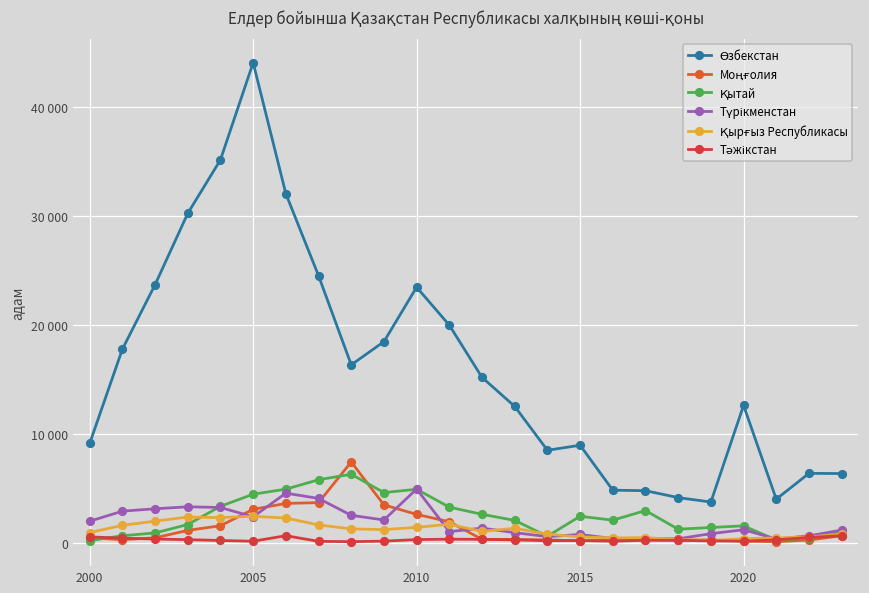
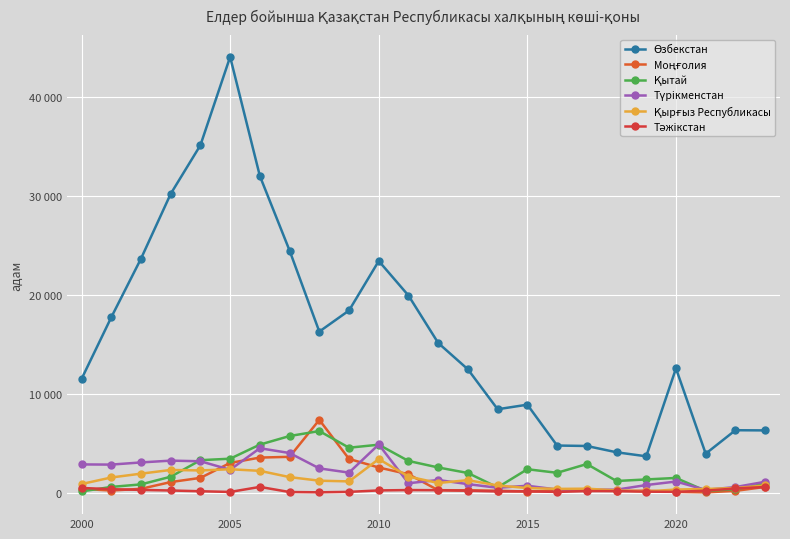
Өзбекстан, 2000: 9000 -> 12000
Түрікменстан, 2000: 2000 -> 3000
Қытай, 2005: 4000 -> 3000
Қырғыз Республикасы, 2010: 1000 -> 3000
